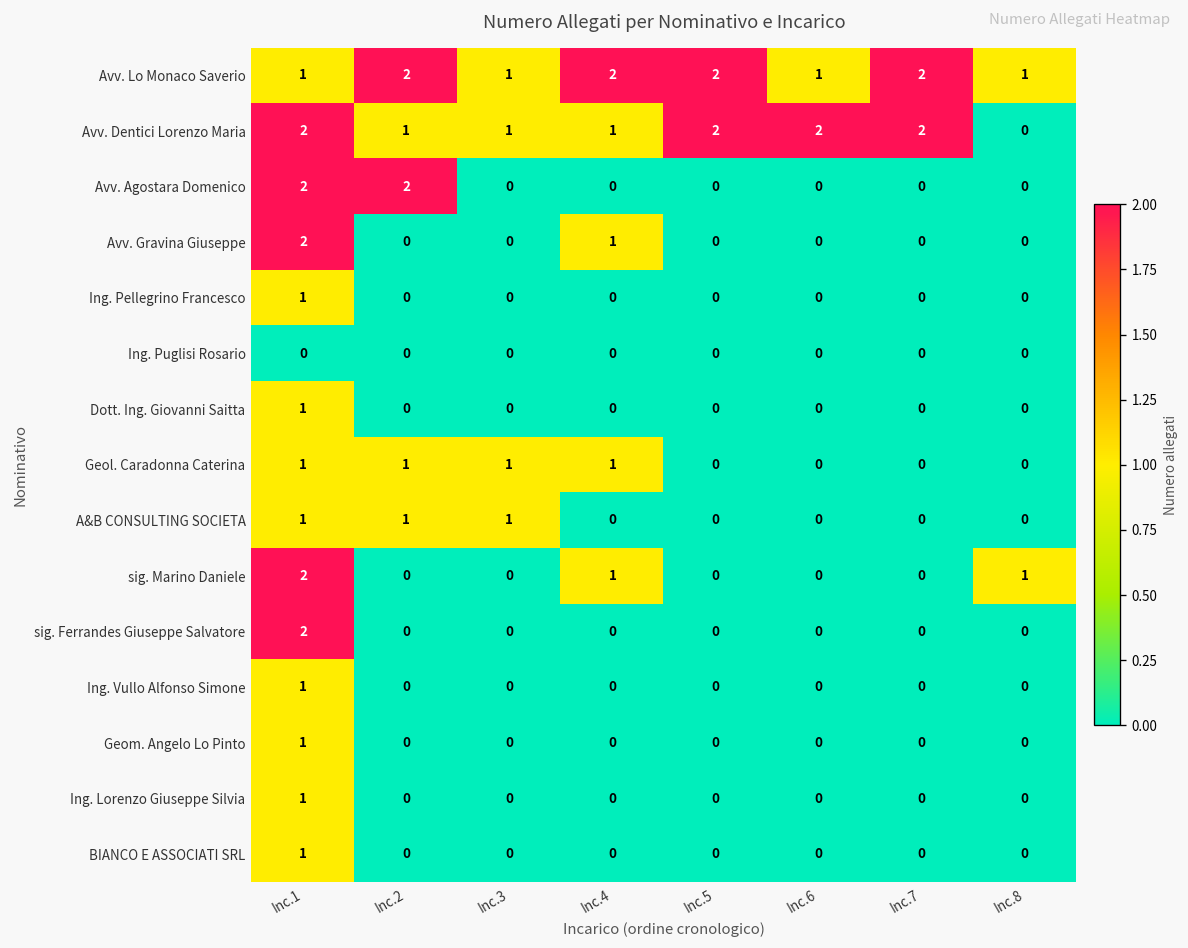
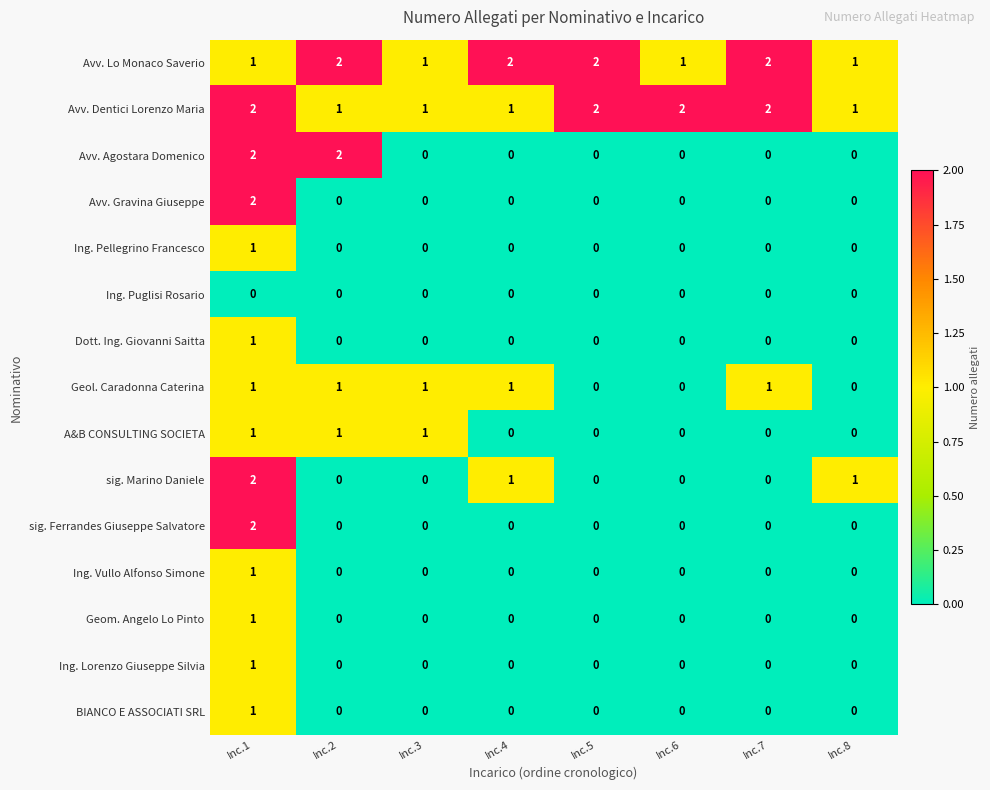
Avv. Dentici Lorenzo Maria, Inc.8: 0 -> 1
Avv. Gravina Giuseppe, Inc.4: 1 -> 0
Geol. Caradonna Caterina, Inc.7: 0 -> 1
